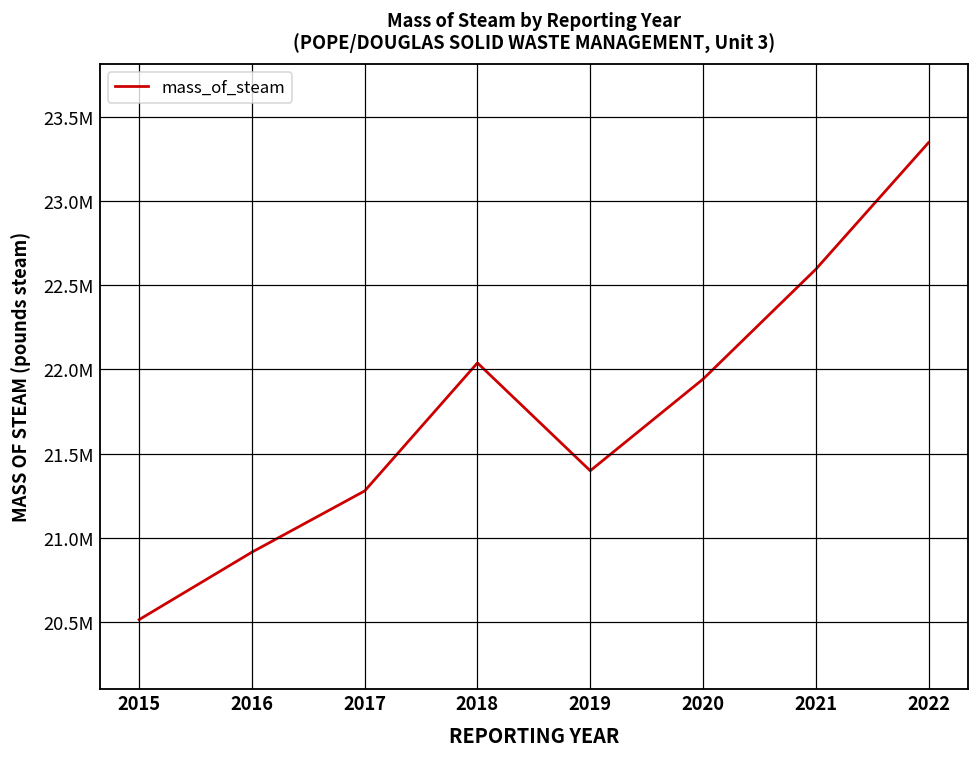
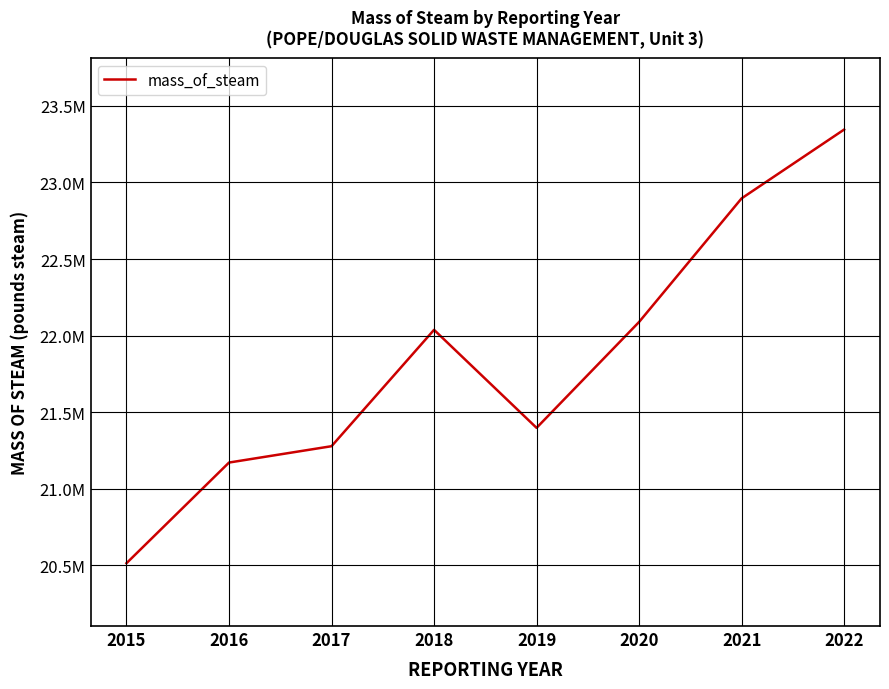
2016: 20910000 -> 21170000
2020: 21940000 -> 22090000
2021: 22590000 -> 22900000
